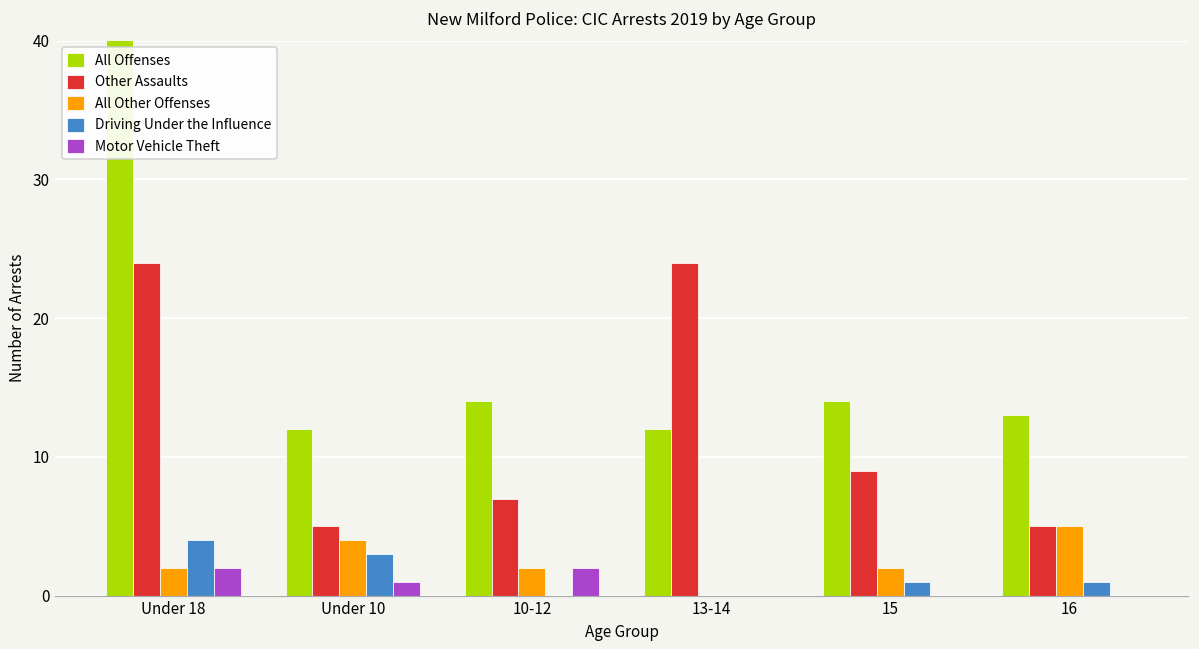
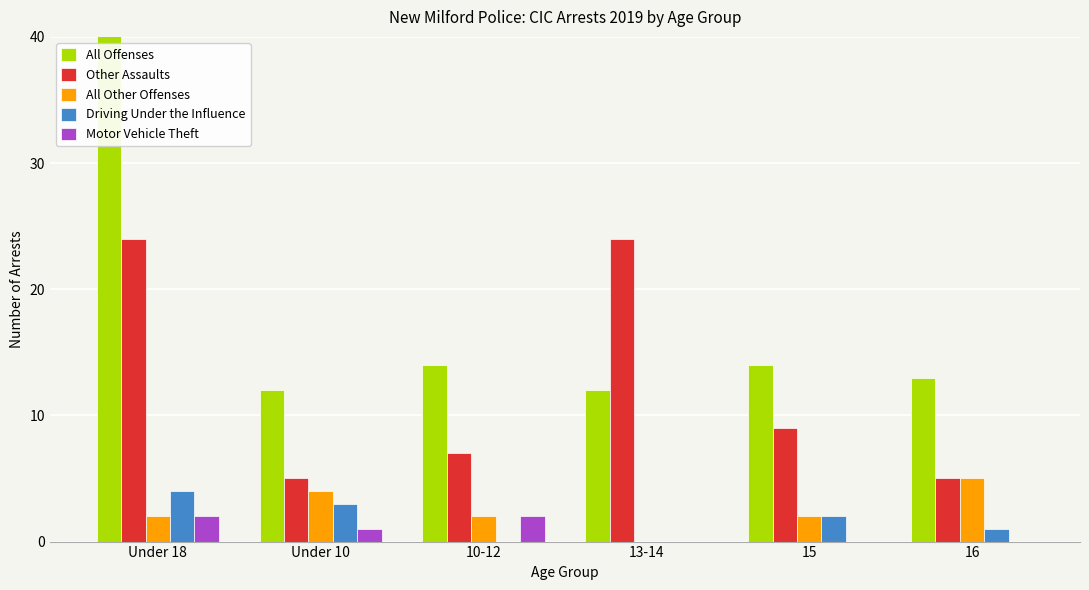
Driving Under the Influence, 15: 1 -> 2
